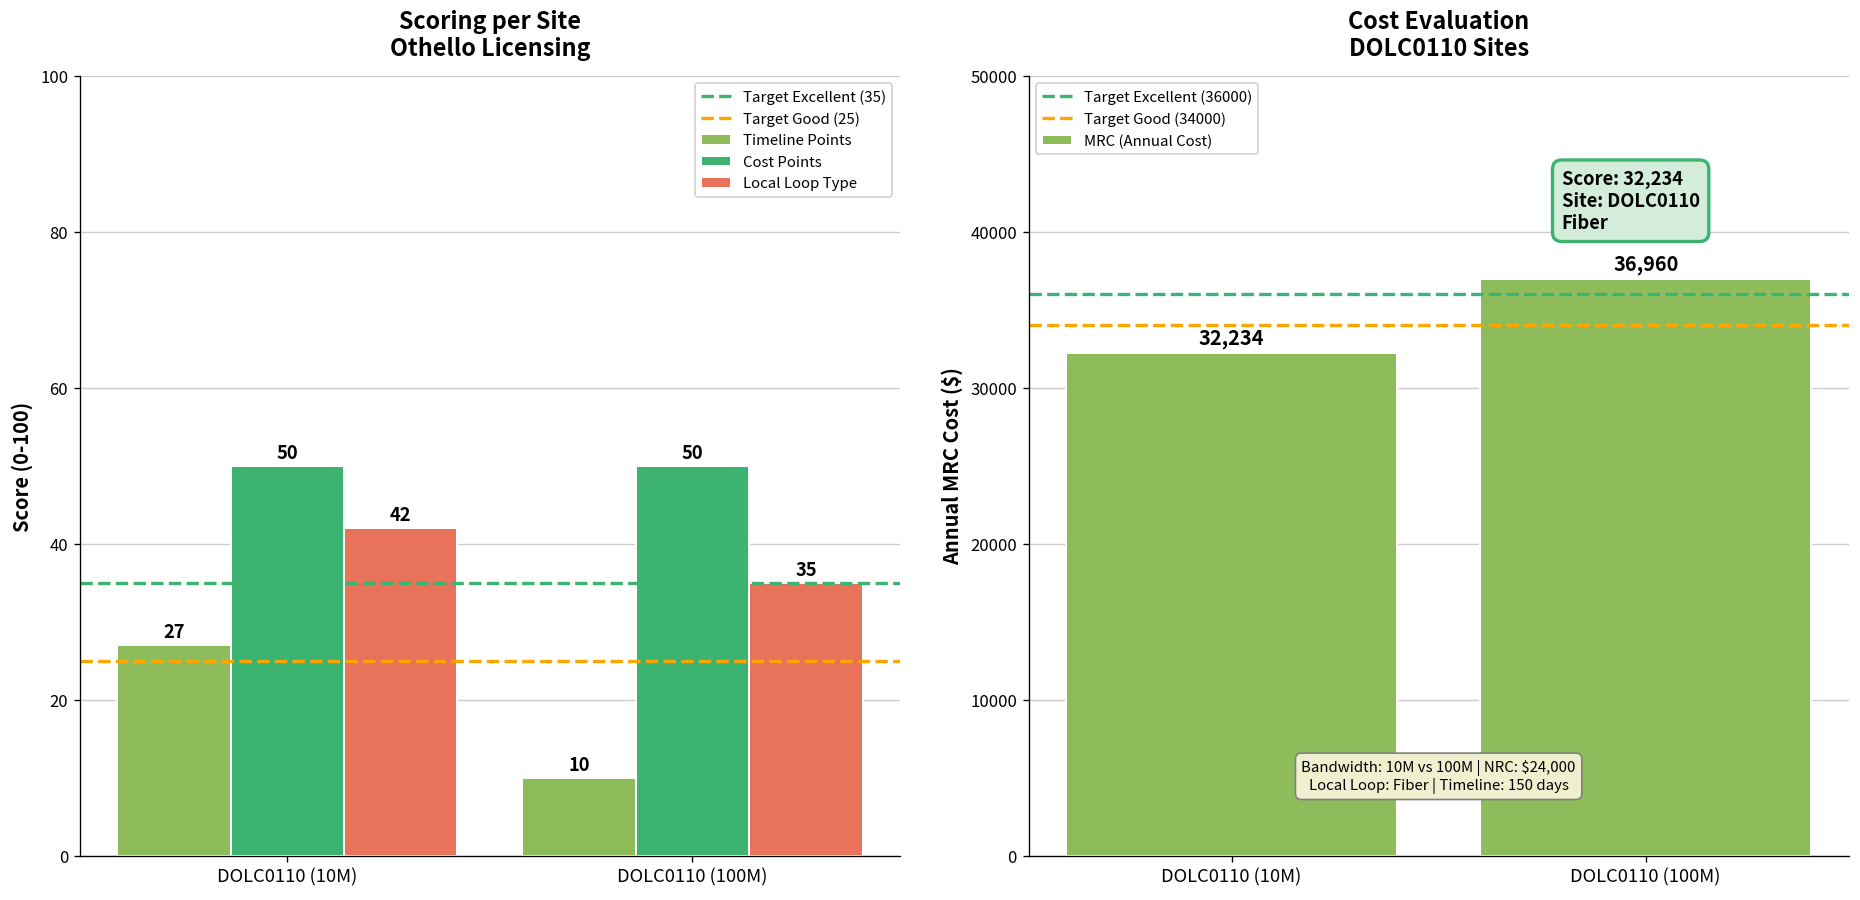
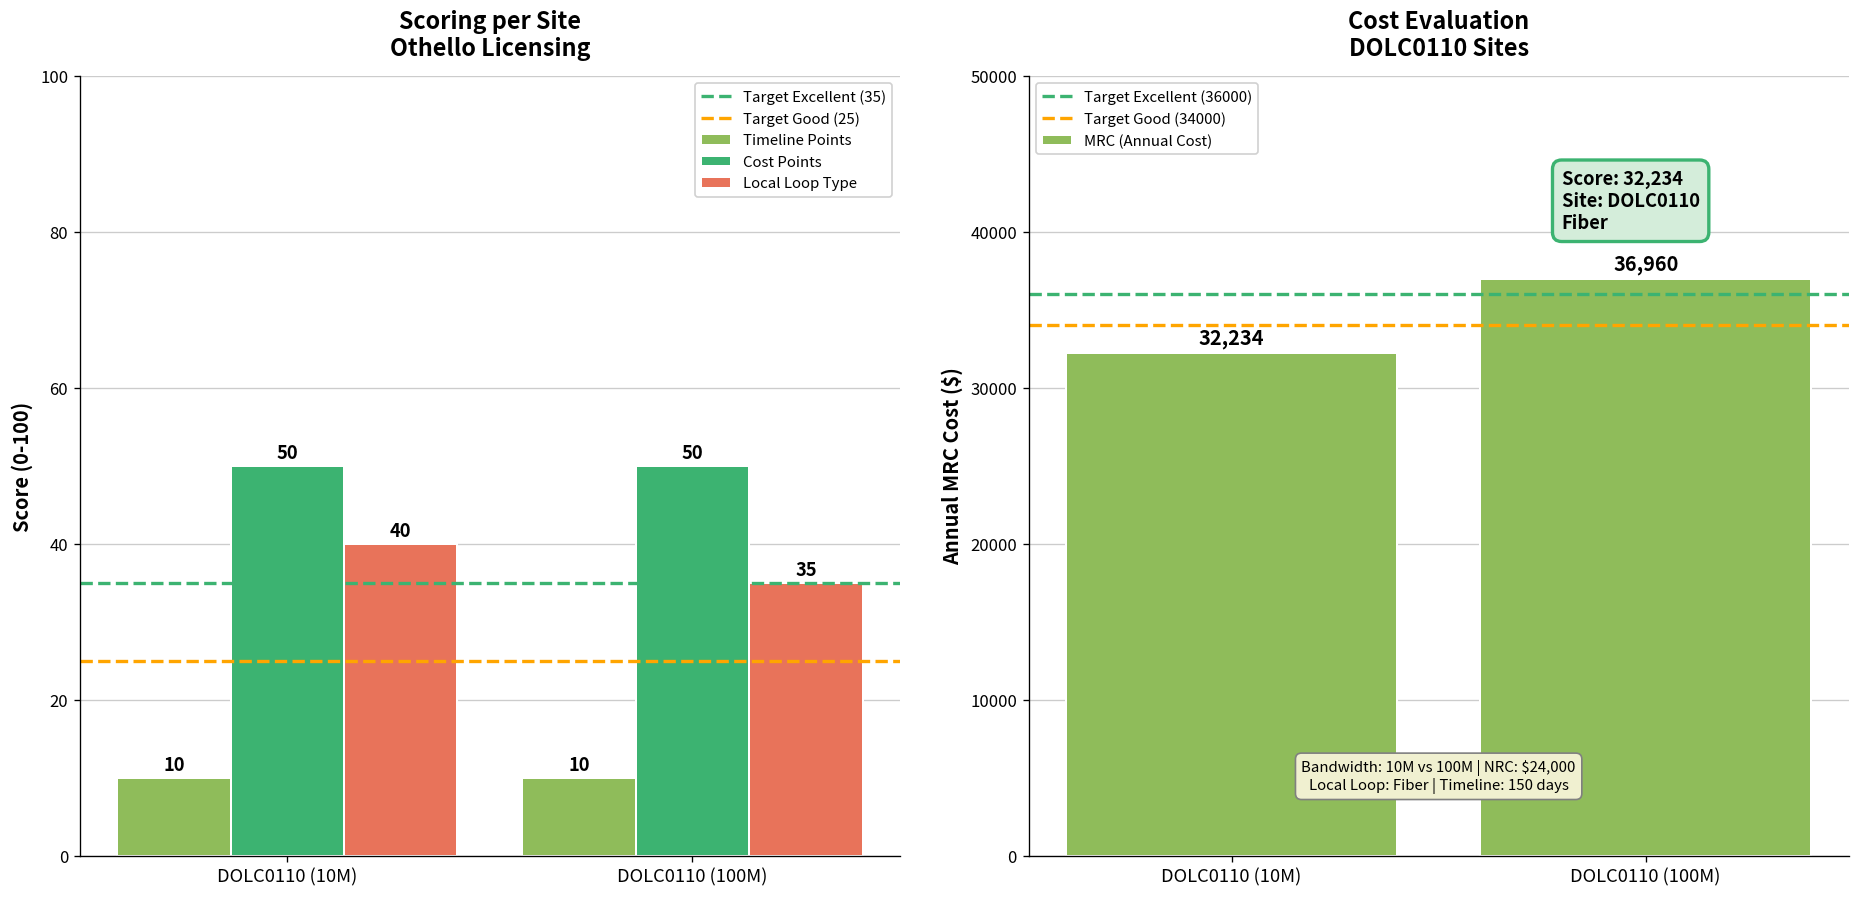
Scoring per Site Othello Licensing, Timeline Points, DOLC0110 (10M): 27 -> 10
Scoring per Site Othello Licensing, Local Loop Type, DOLC0110 (10M): 42 -> 40
